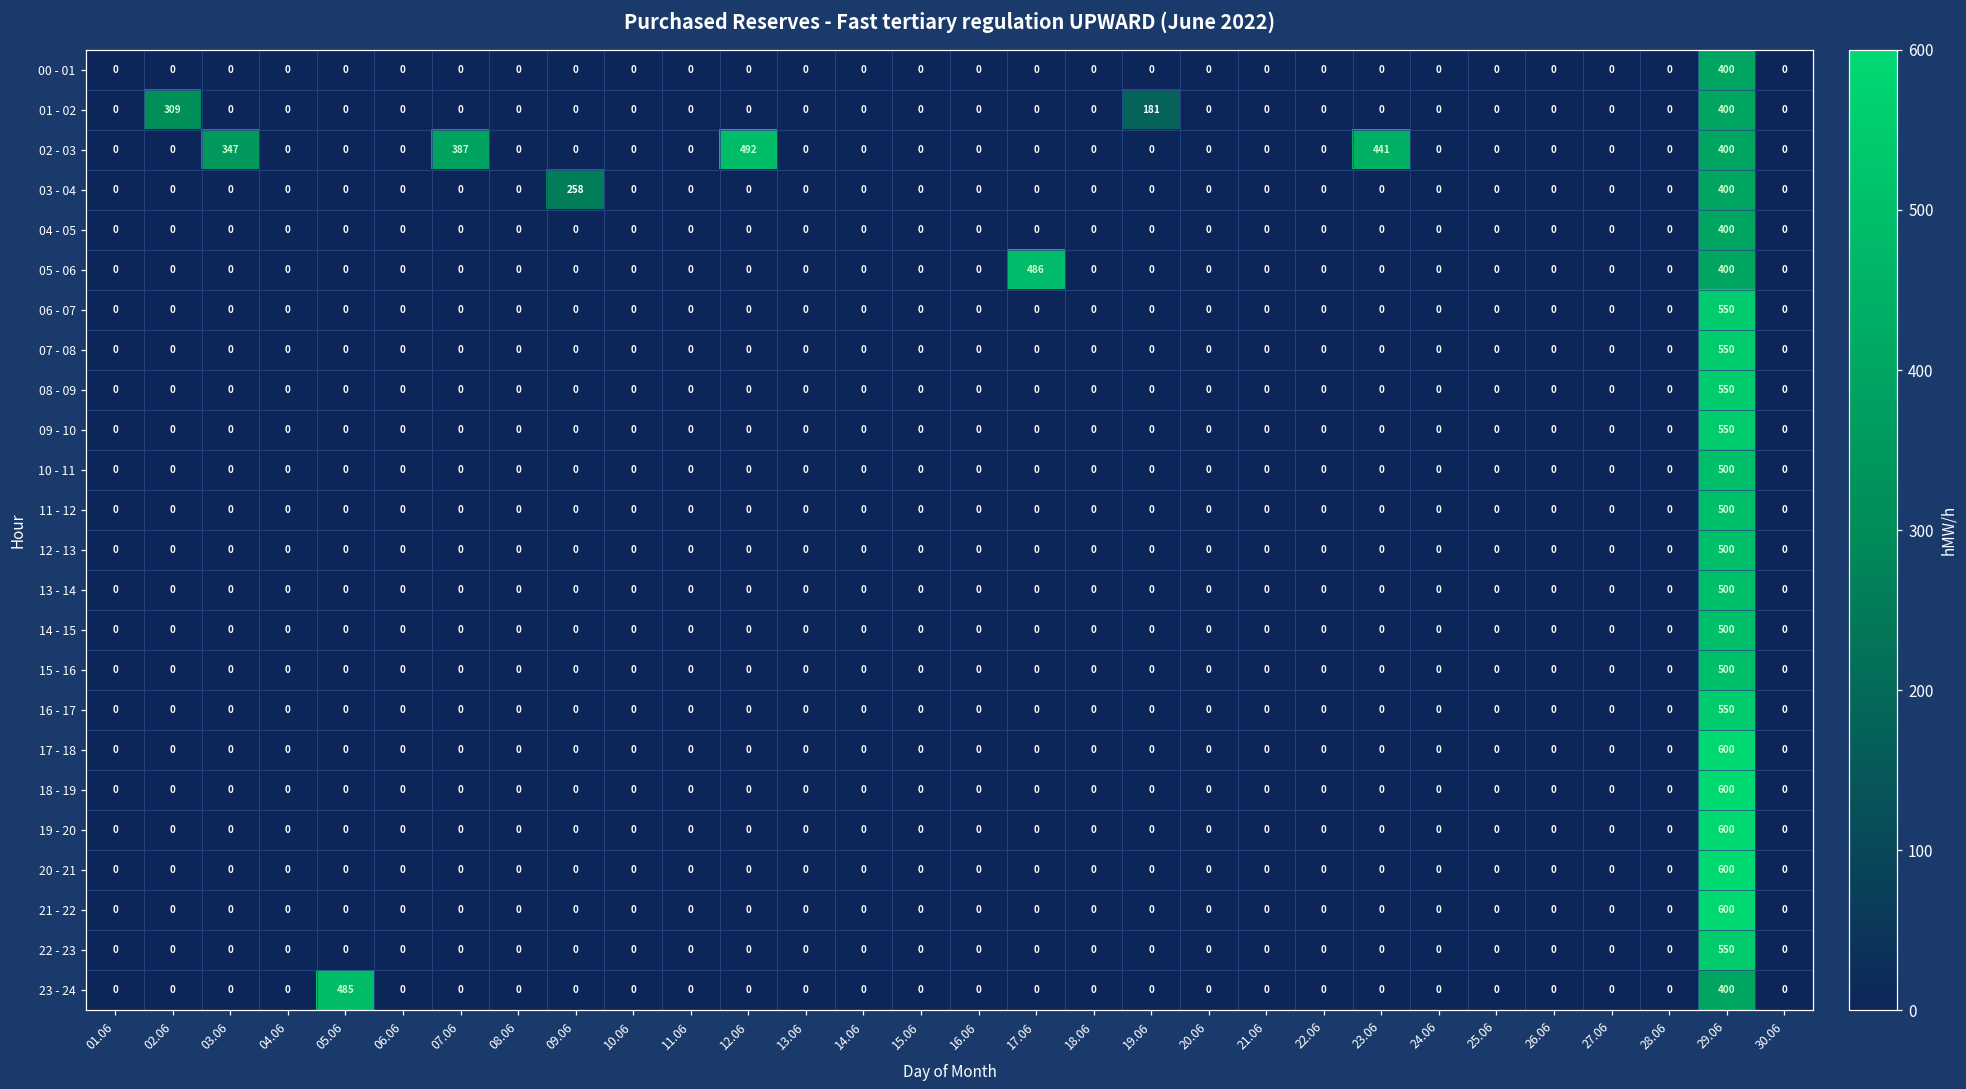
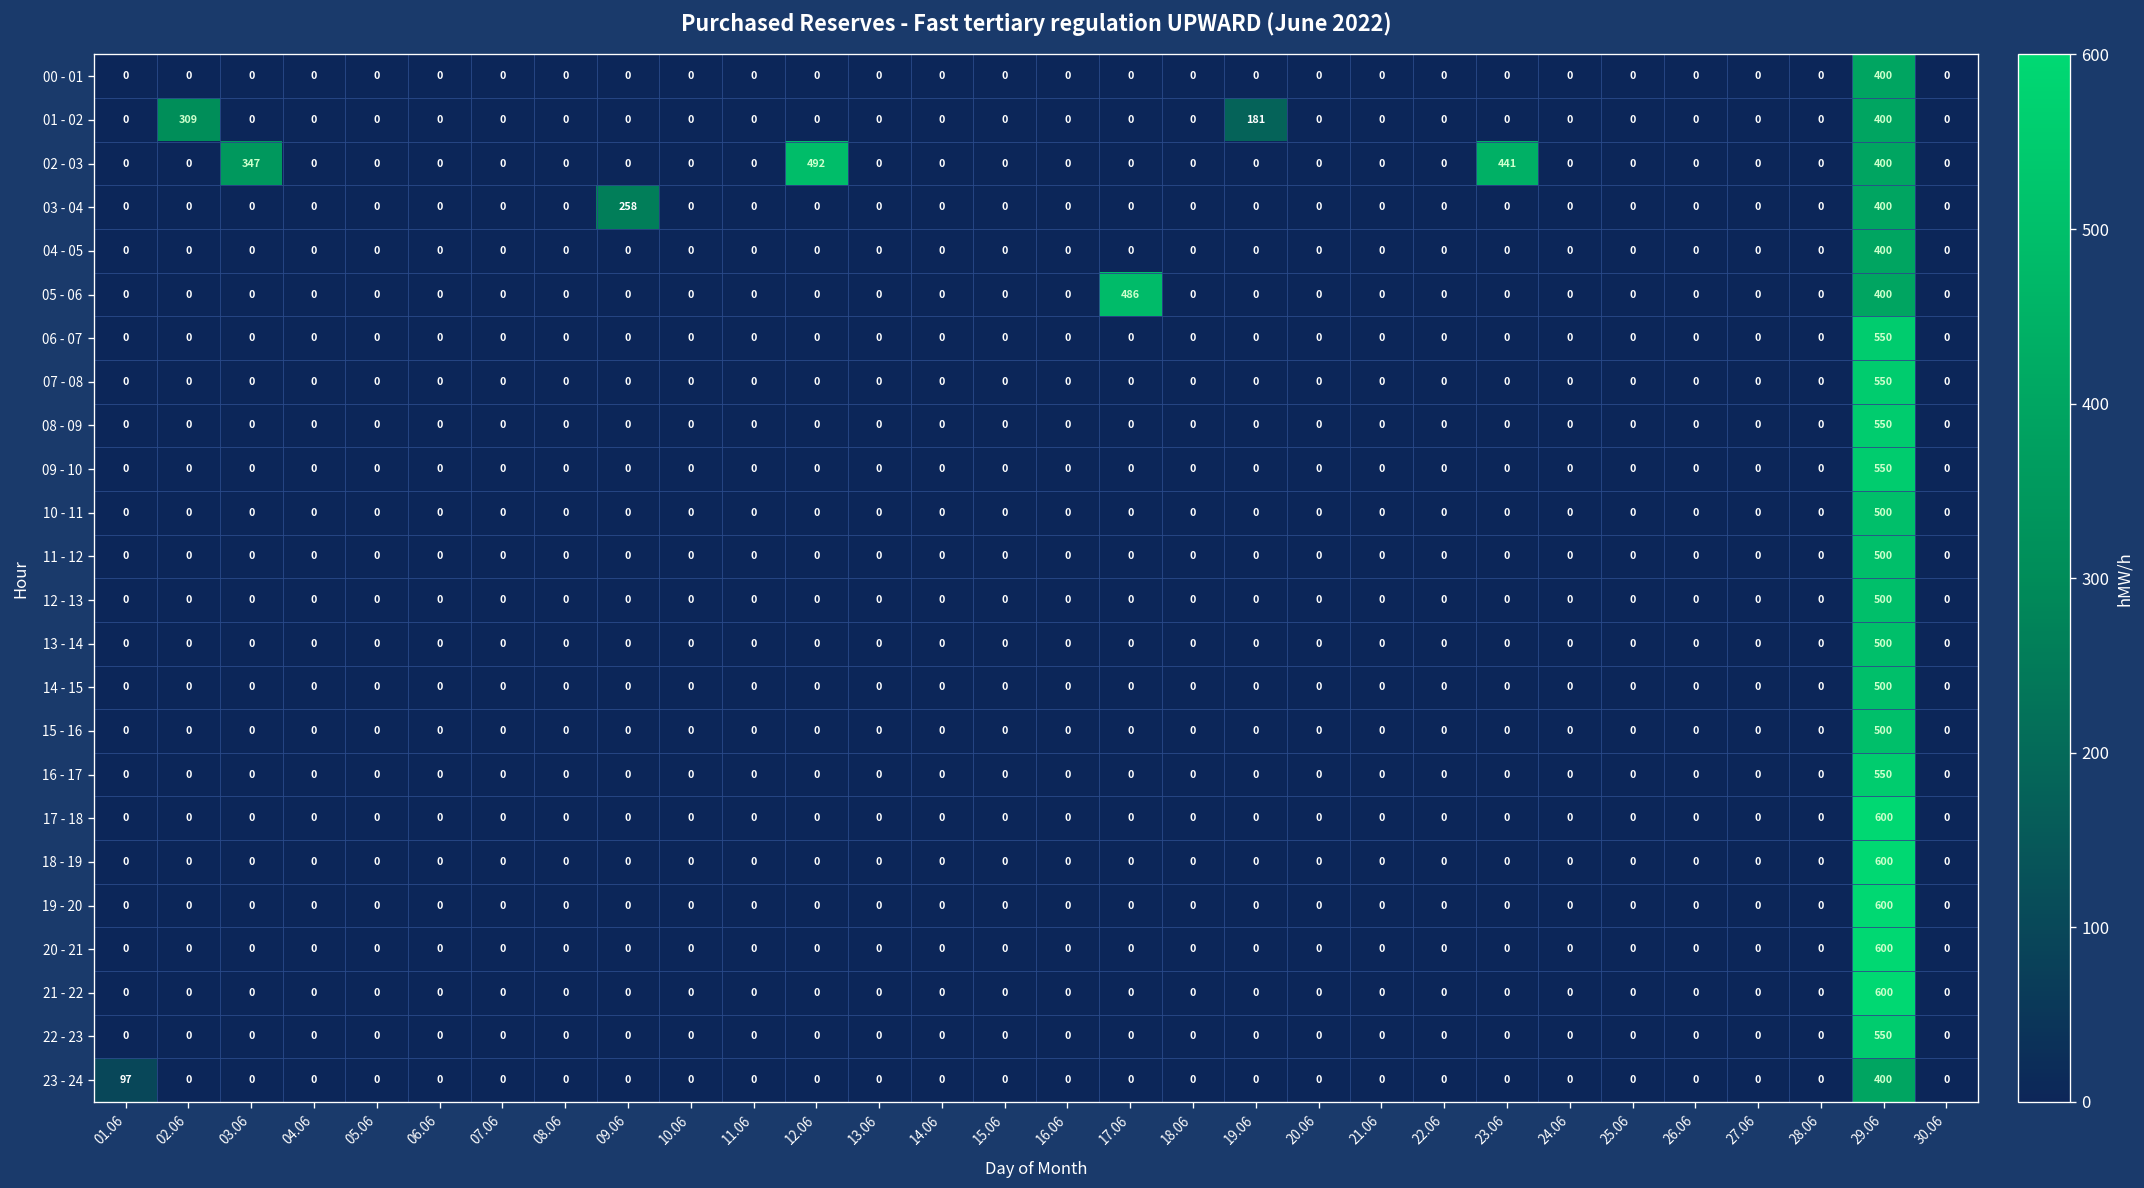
02 - 03, 07.06: 387 -> 0
23 - 24, 01.06: 0 -> 97
23 - 24, 05.06: 485 -> 0
